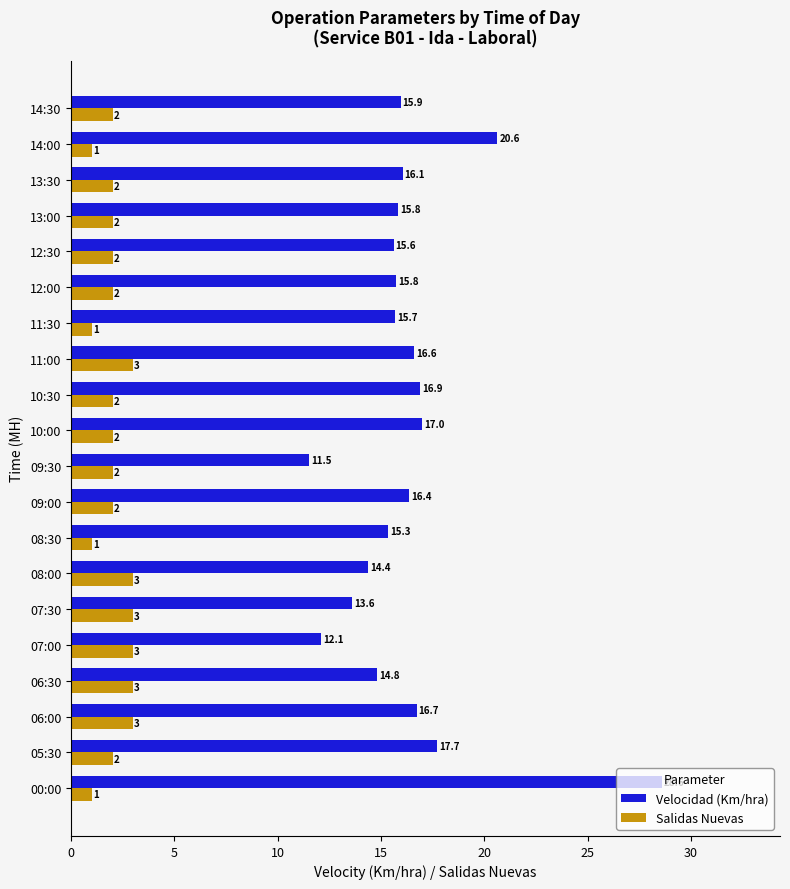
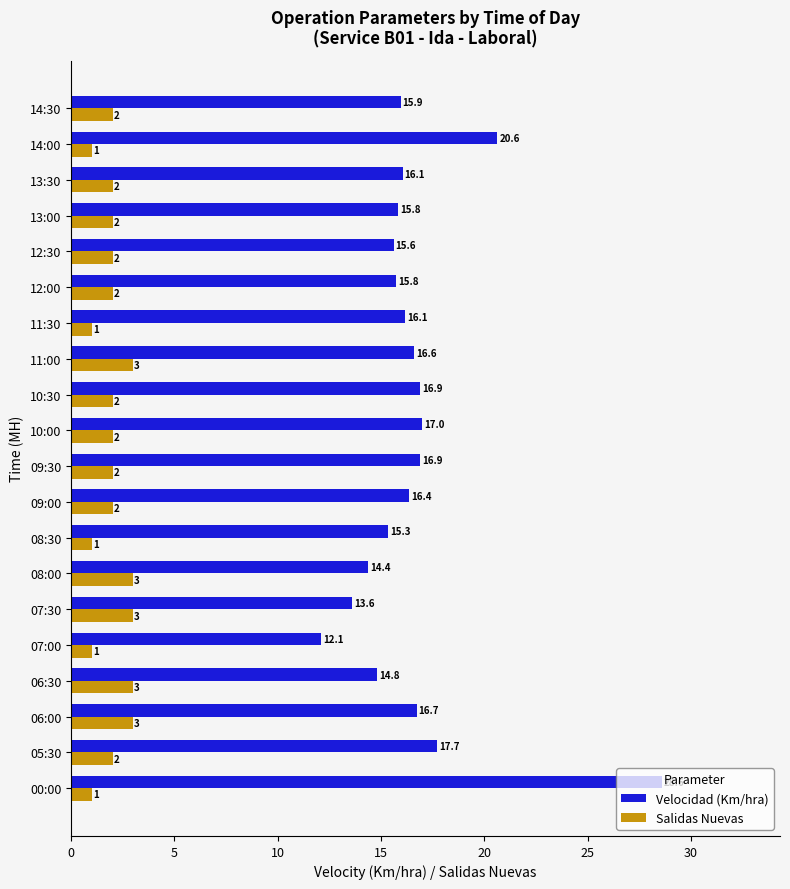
Velocidad (Km/hra), 11:30: 15.7 -> 16.1
Velocidad (Km/hra), 09:30: 11.5 -> 16.9
Salidas Nuevas, 07:00: 3 -> 1
